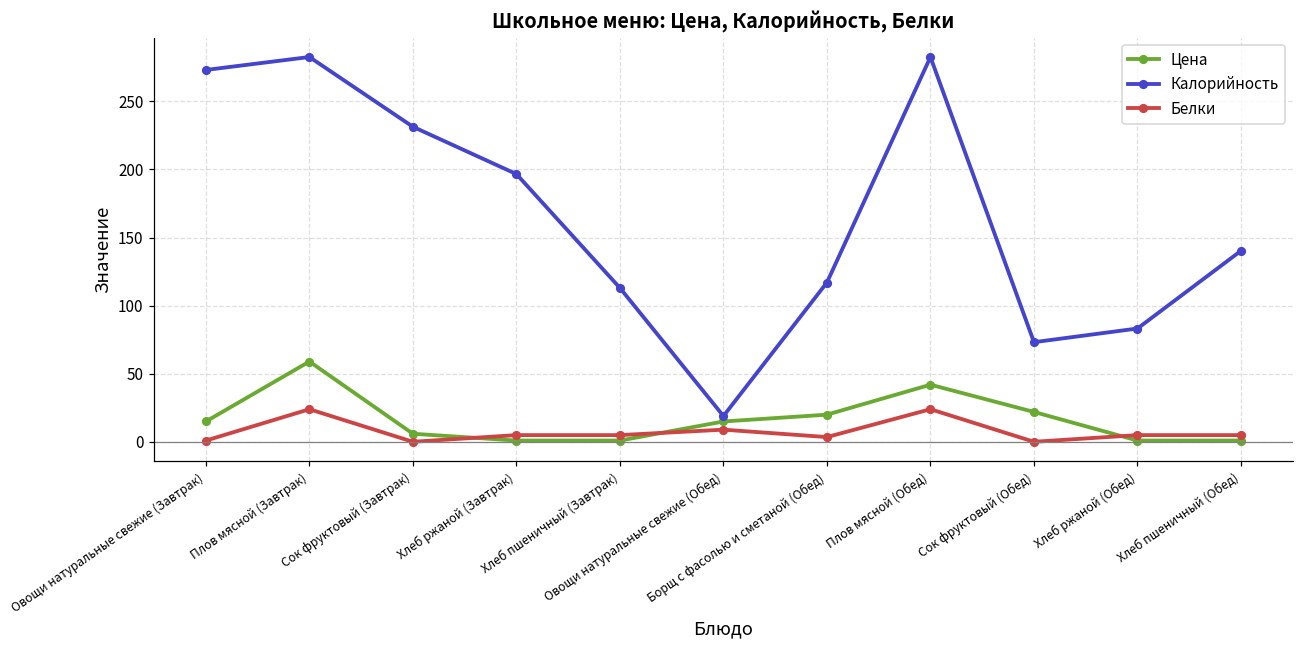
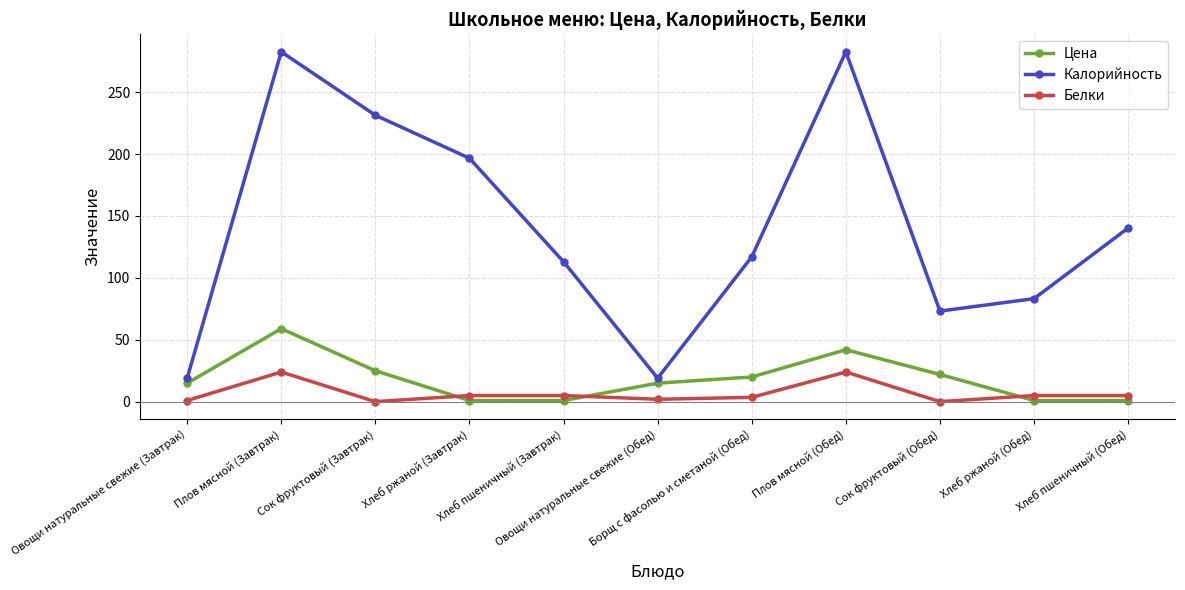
Калорийность, Овощи натуральные свежие (Завтрак): 273 -> 19
Цена, Сок фруктовый (Завтрак): 6 -> 25
Белки, Овощи натуральные свежие (Обед): 9 -> 2
